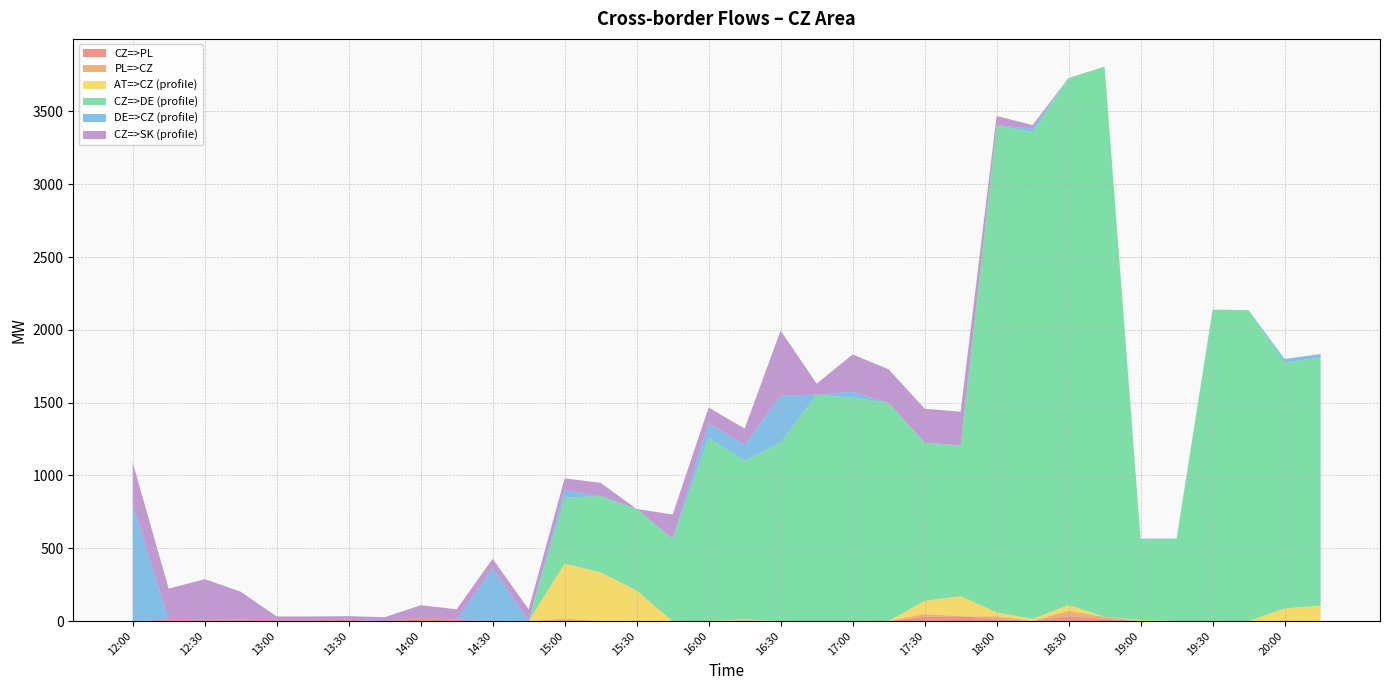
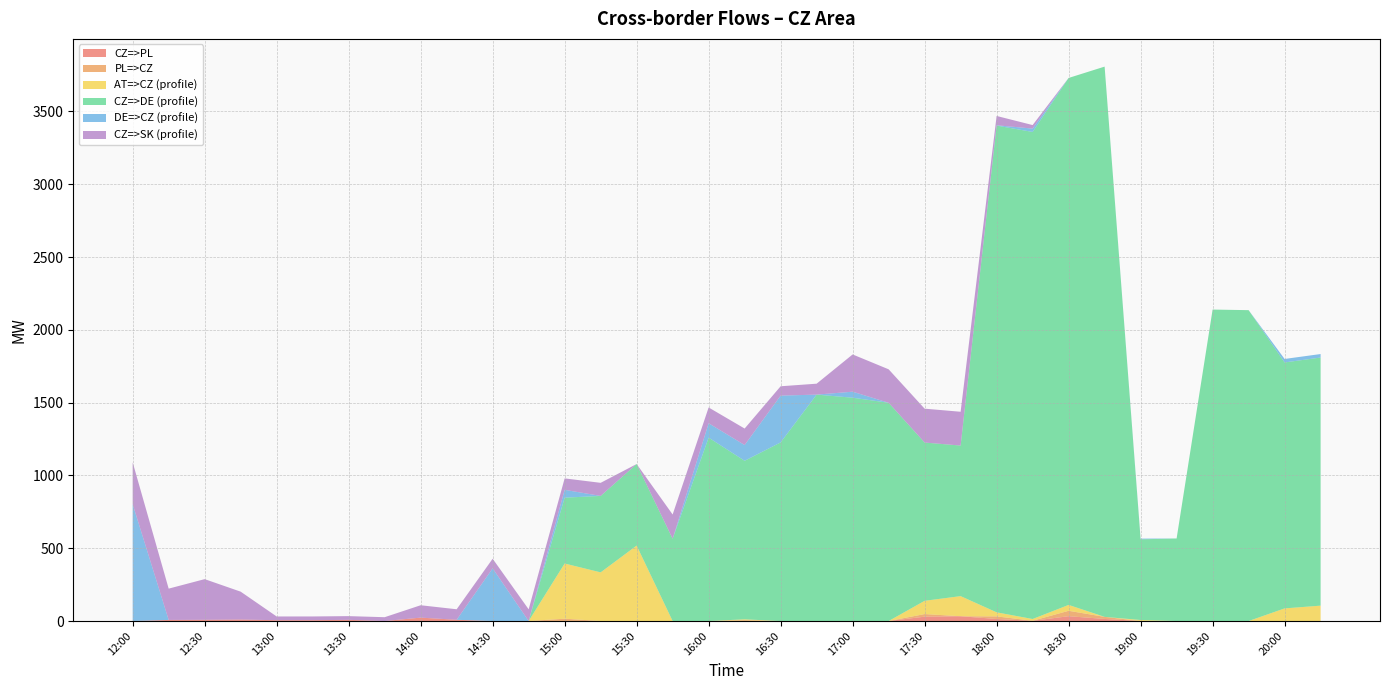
AT=>CZ (profile), 15:30: 210 -> 520
CZ=>SK (profile), 16:30: 450 -> 60
